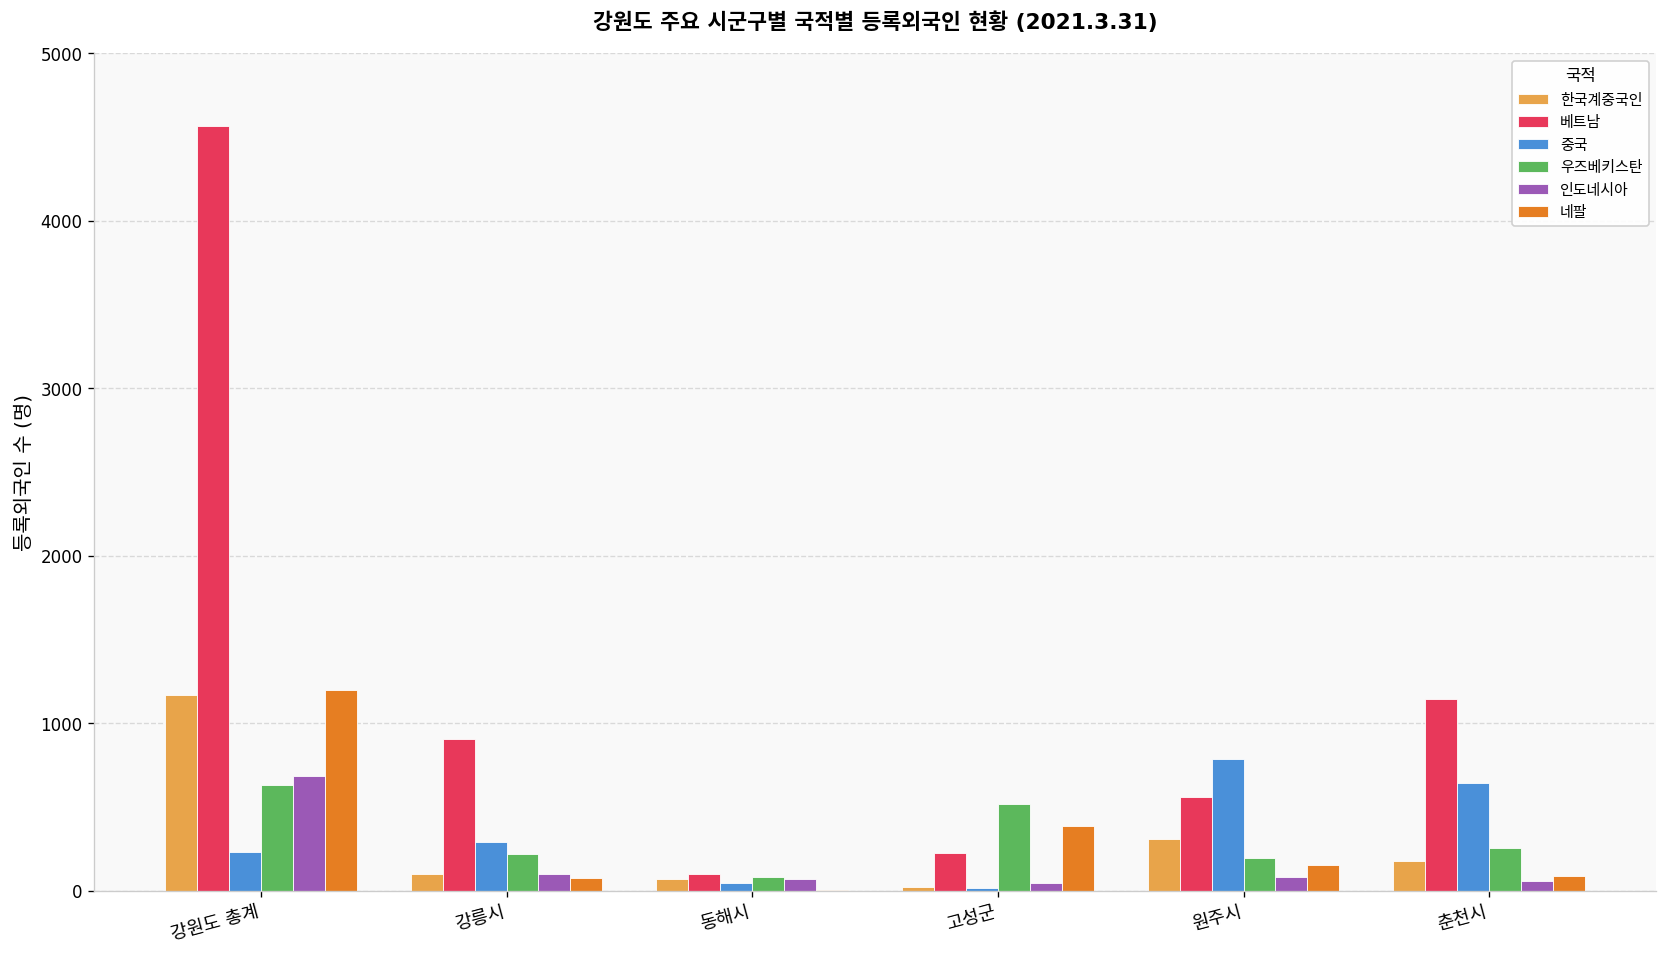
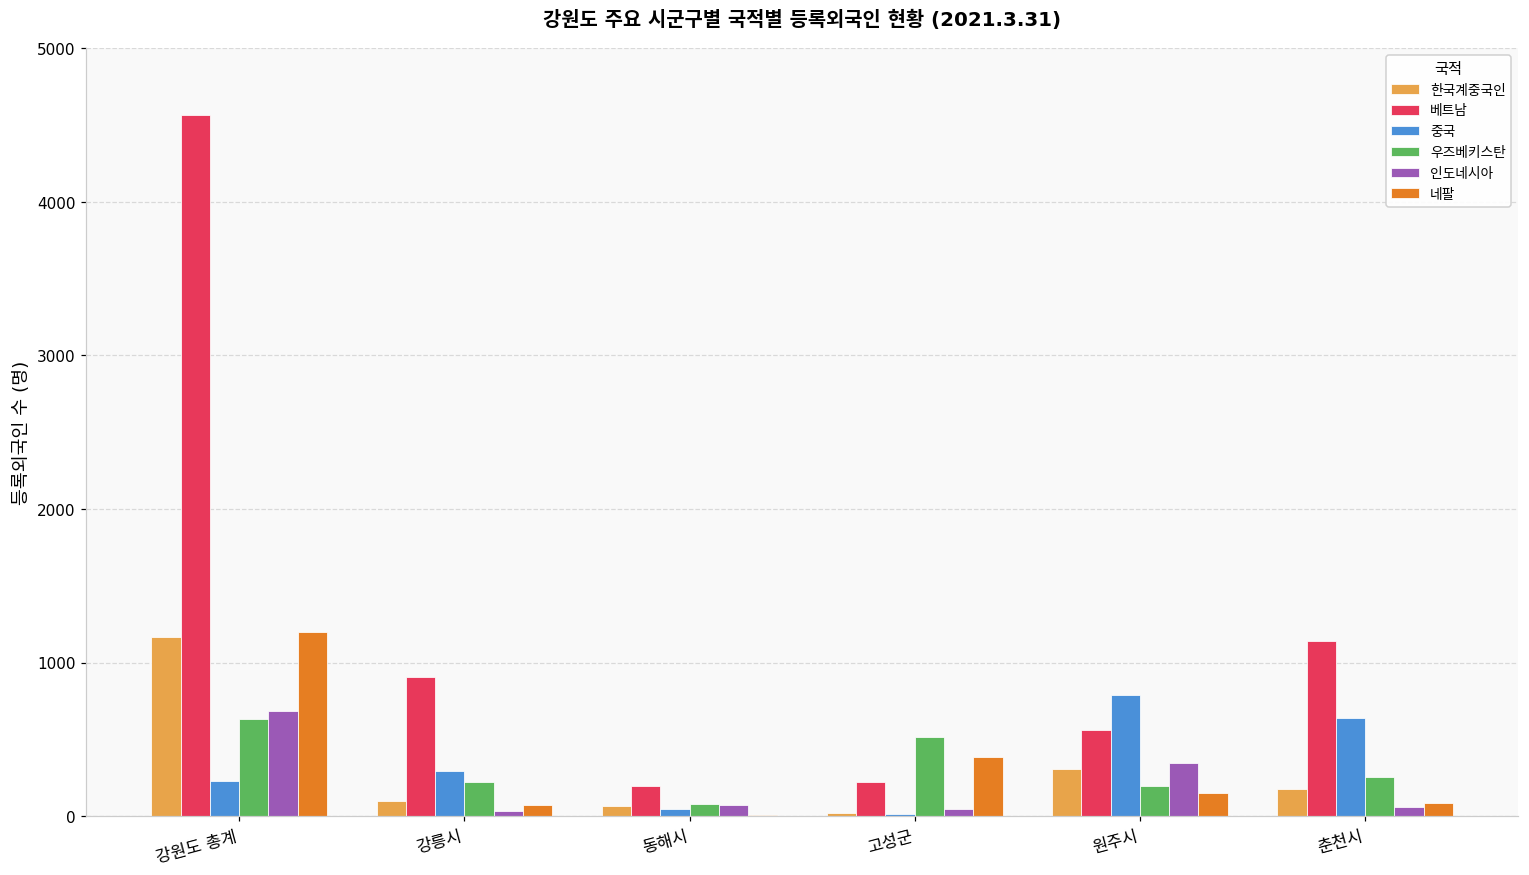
인도네시아, 강릉시: 100 -> 30
베트남, 동해시: 100 -> 200
인도네시아, 원주시: 80 -> 350
